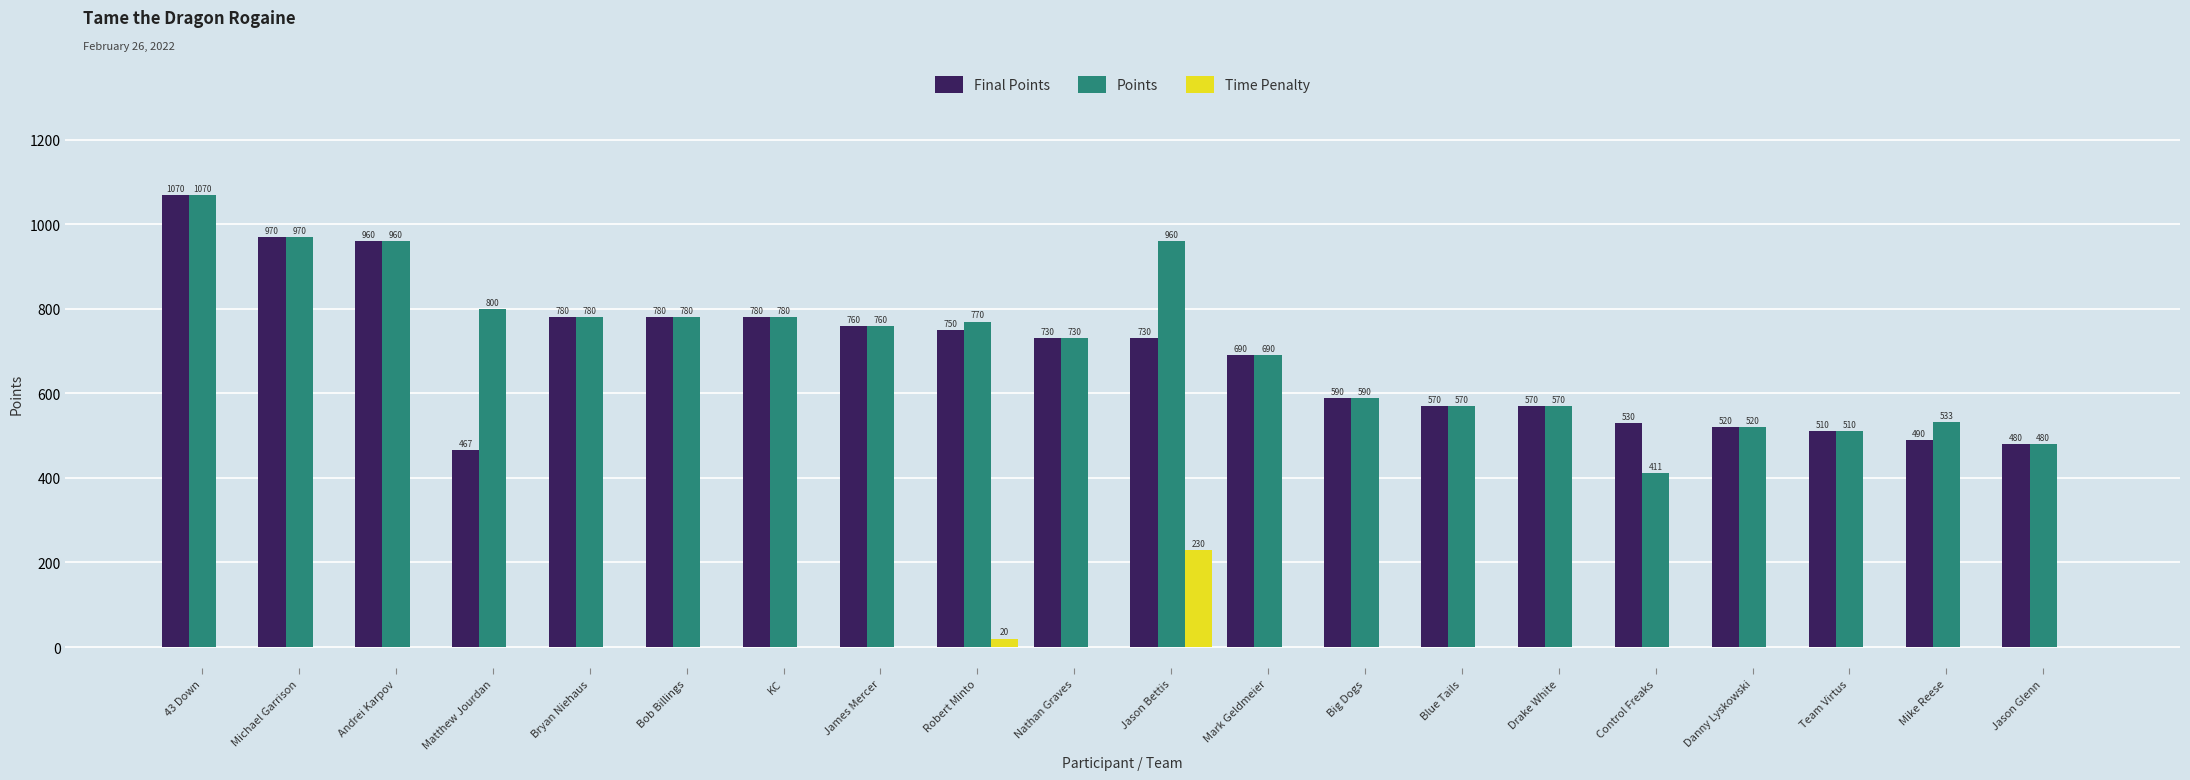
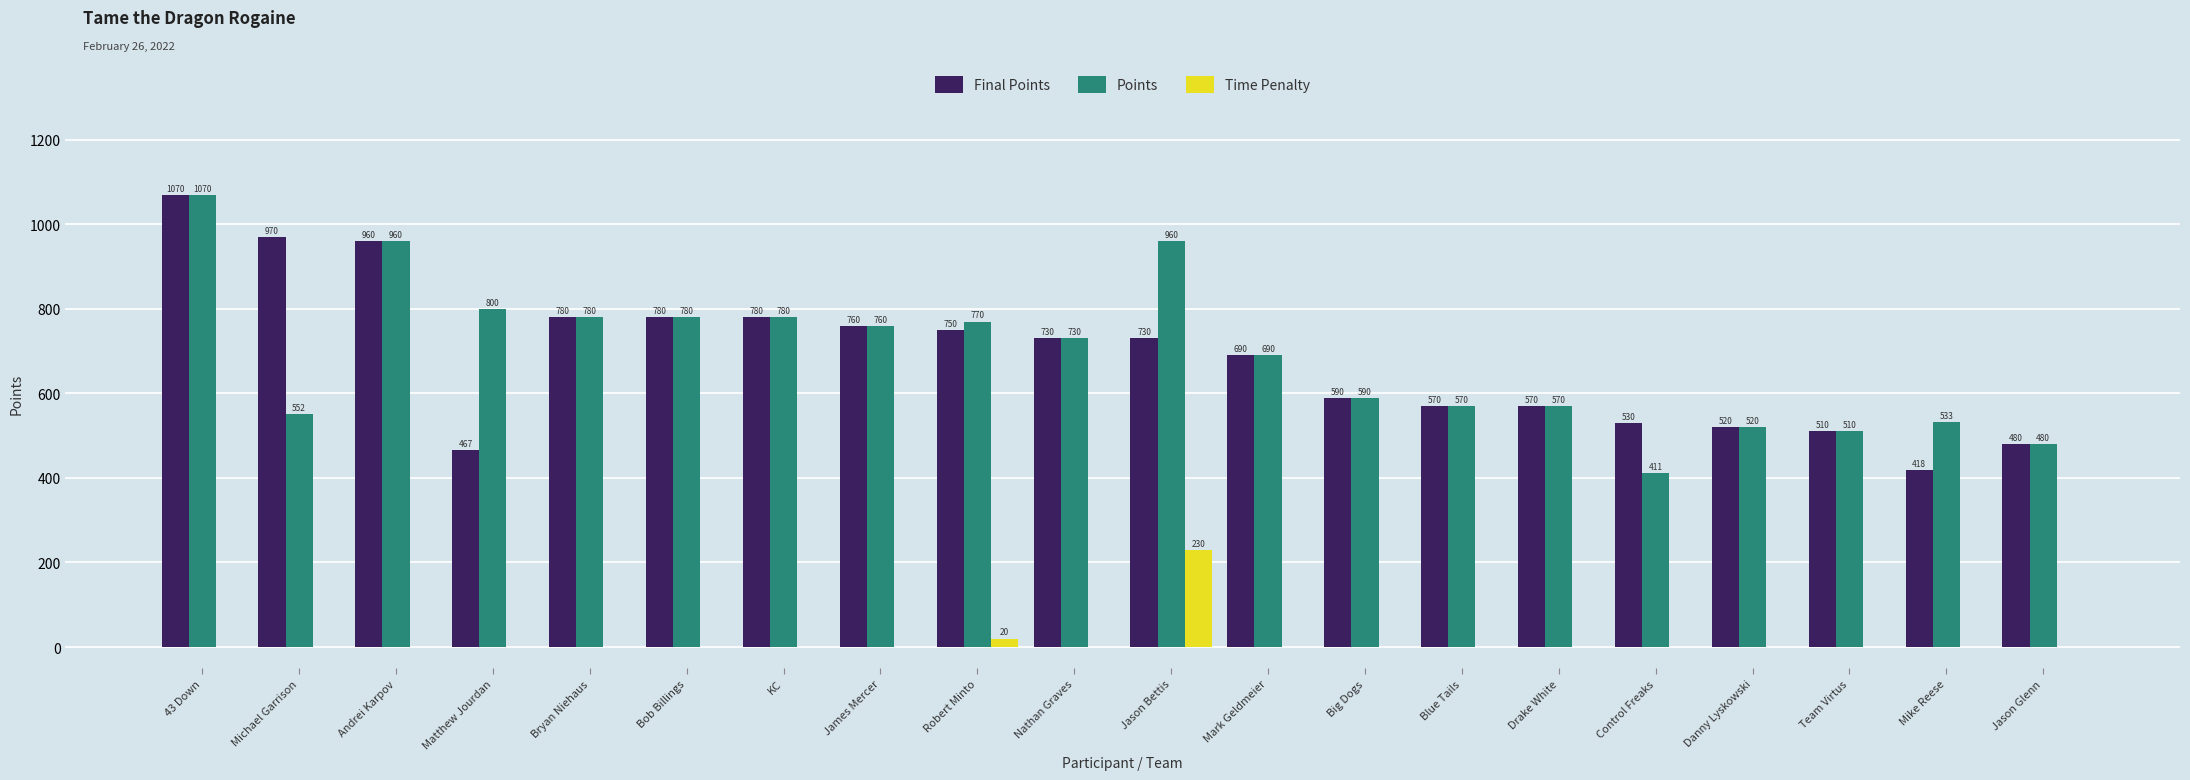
Points, Michael Garrison: 970 -> 552
Final Points, Mike Reese: 490 -> 418
